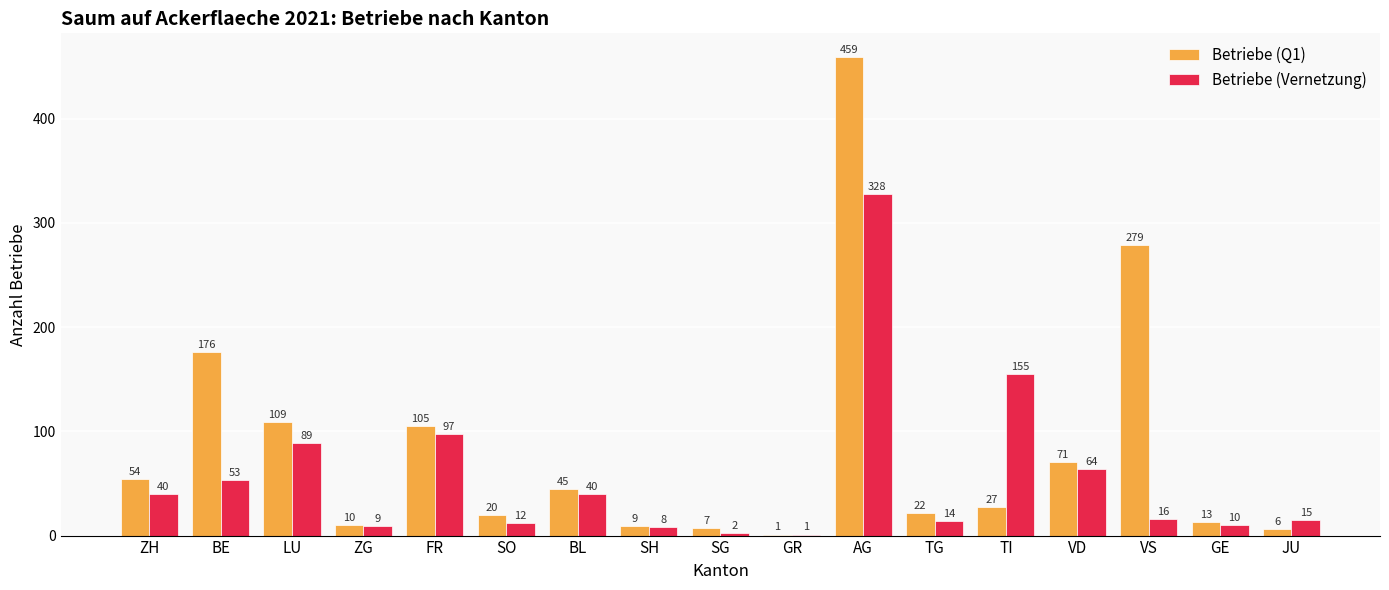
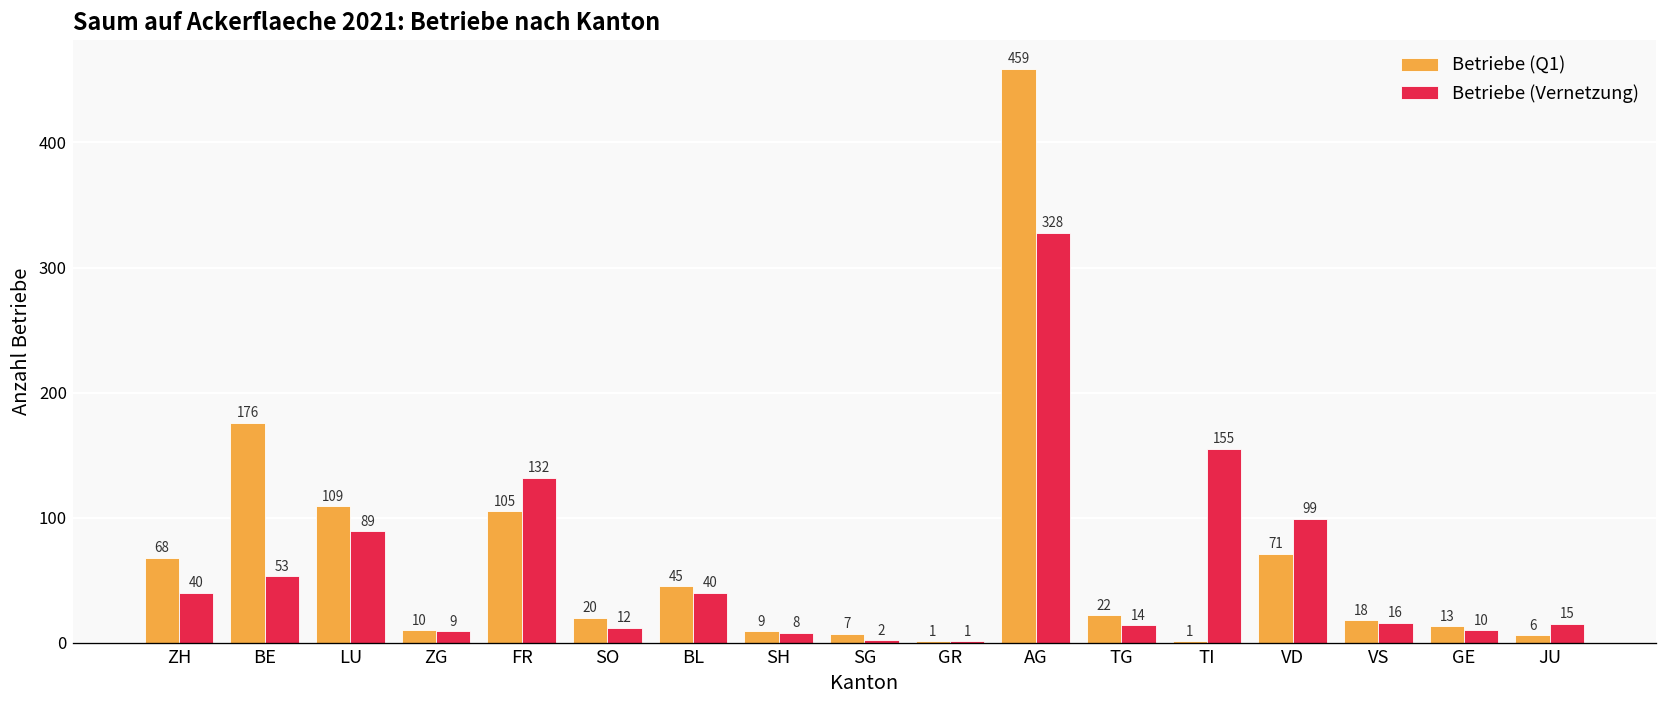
Betriebe (Q1), ZH: 54 -> 68
Betriebe (Vernetzung), FR: 97 -> 132
Betriebe (Q1), TI: 27 -> 1
Betriebe (Vernetzung), VD: 64 -> 99
Betriebe (Q1), VS: 279 -> 18
